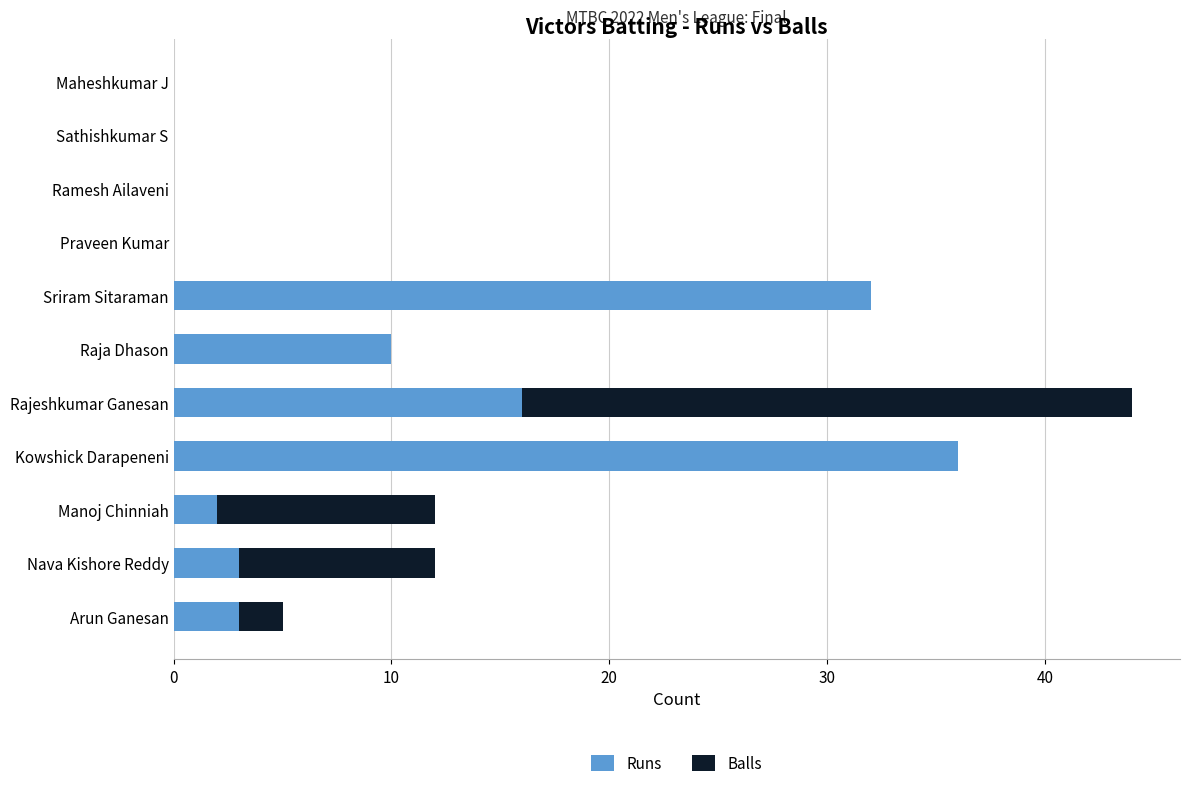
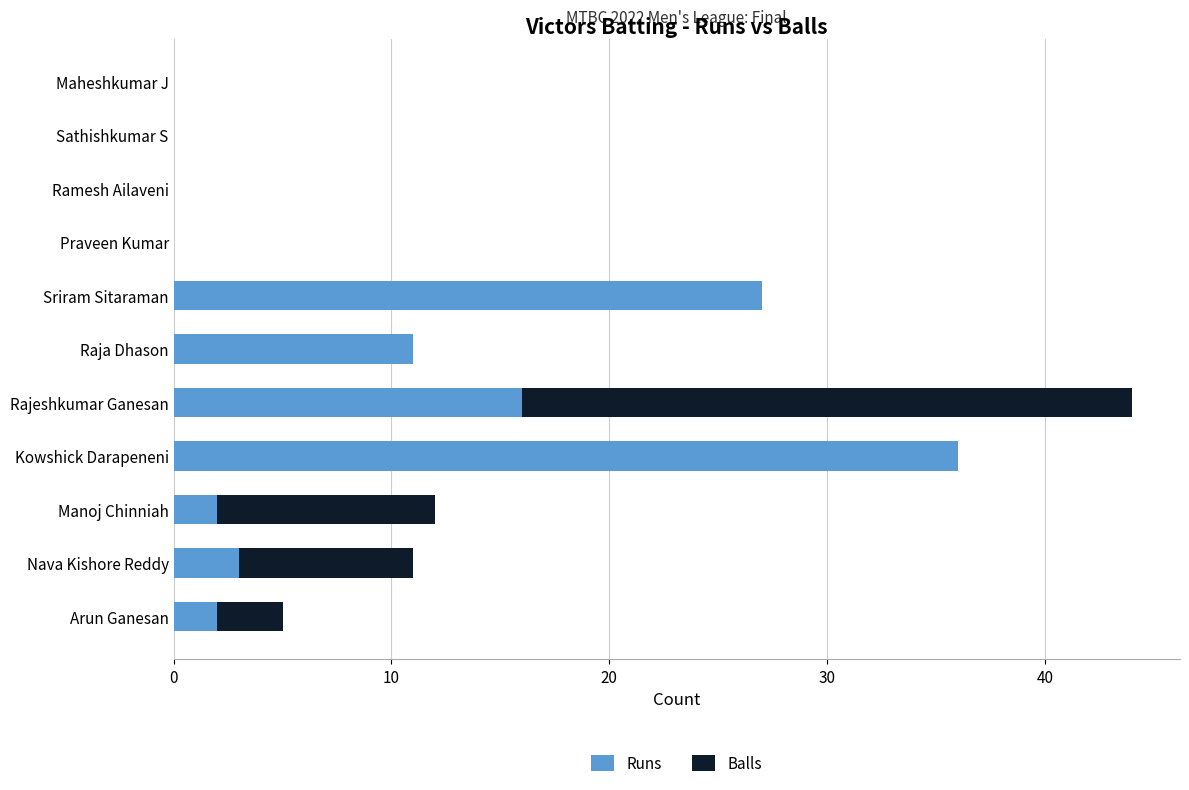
Runs, Sriram Sitaraman: 32 -> 27
Runs, Raja Dhason: 10 -> 11
Balls, Nava Kishore Reddy: 12 -> 11
Runs, Arun Ganesan: 3 -> 2
